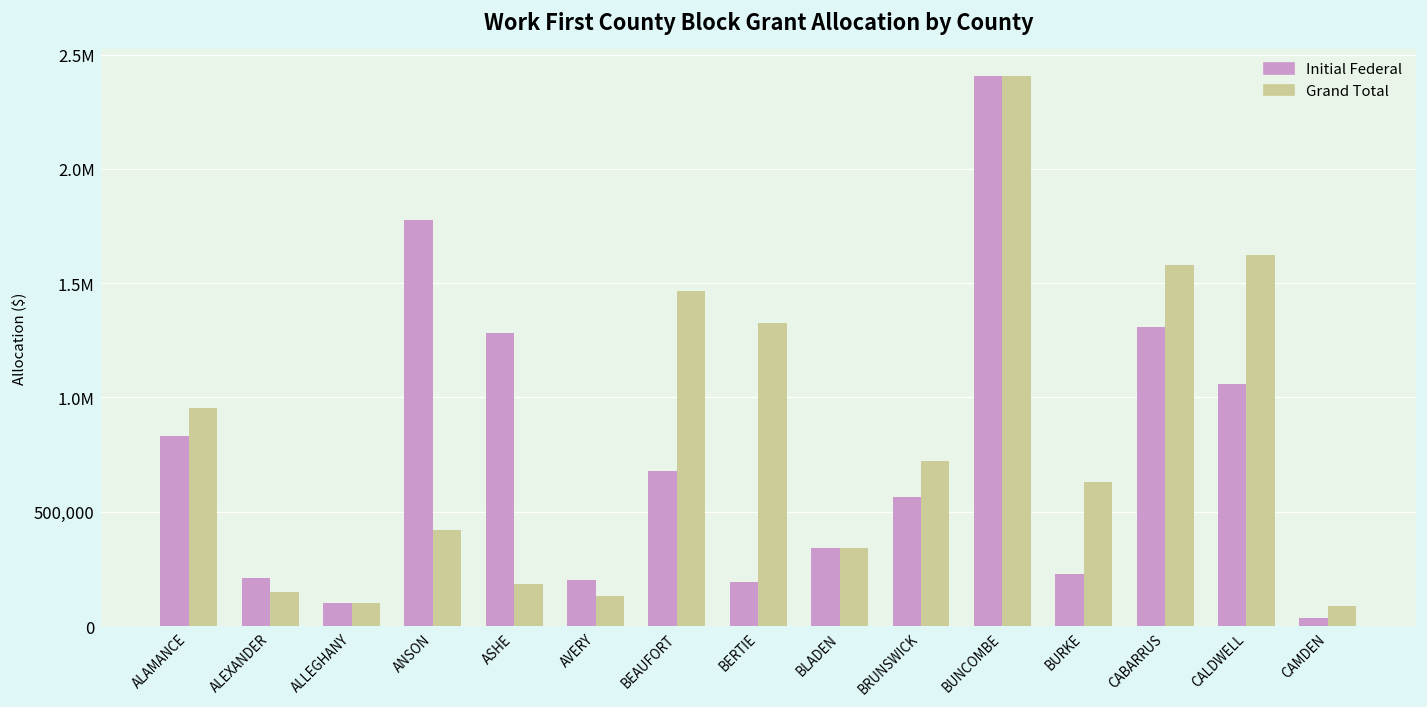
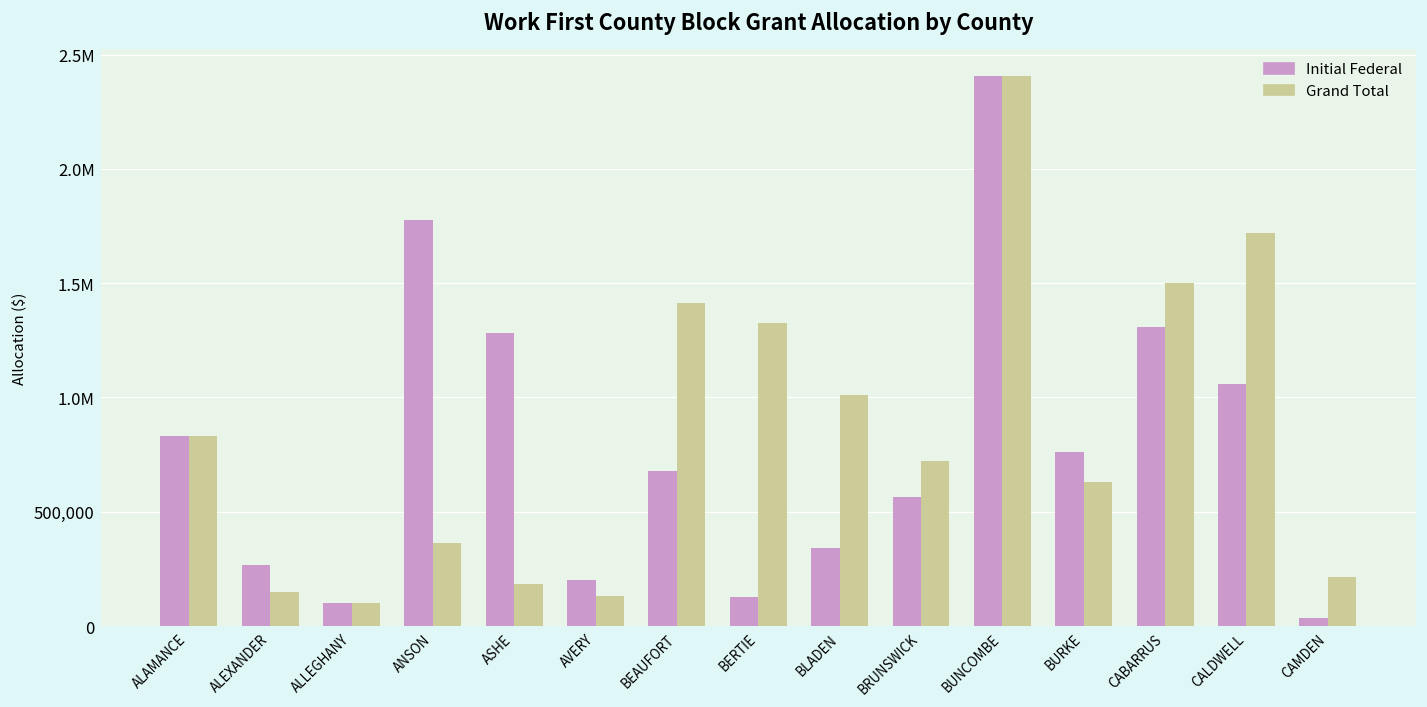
Grand Total, ALAMANCE: 950,000 -> 830,000
Initial Federal, ALEXANDER: 210,000 -> 270,000
Grand Total, ANSON: 420,000 -> 360,000
Grand Total, BEAUFORT: 1,470,000 -> 1,410,000
Initial Federal, BERTIE: 190,000 -> 130,000
Grand Total, BLADEN: 340,000 -> 1,010,000
Initial Federal, BURKE: 230,000 -> 760,000
Grand Total, CABARRUS: 1,580,000 -> 1,500,000
Grand Total, CALDWELL: 1,620,000 -> 1,720,000
Grand Total, CAMDEN: 90,000 -> 210,000
